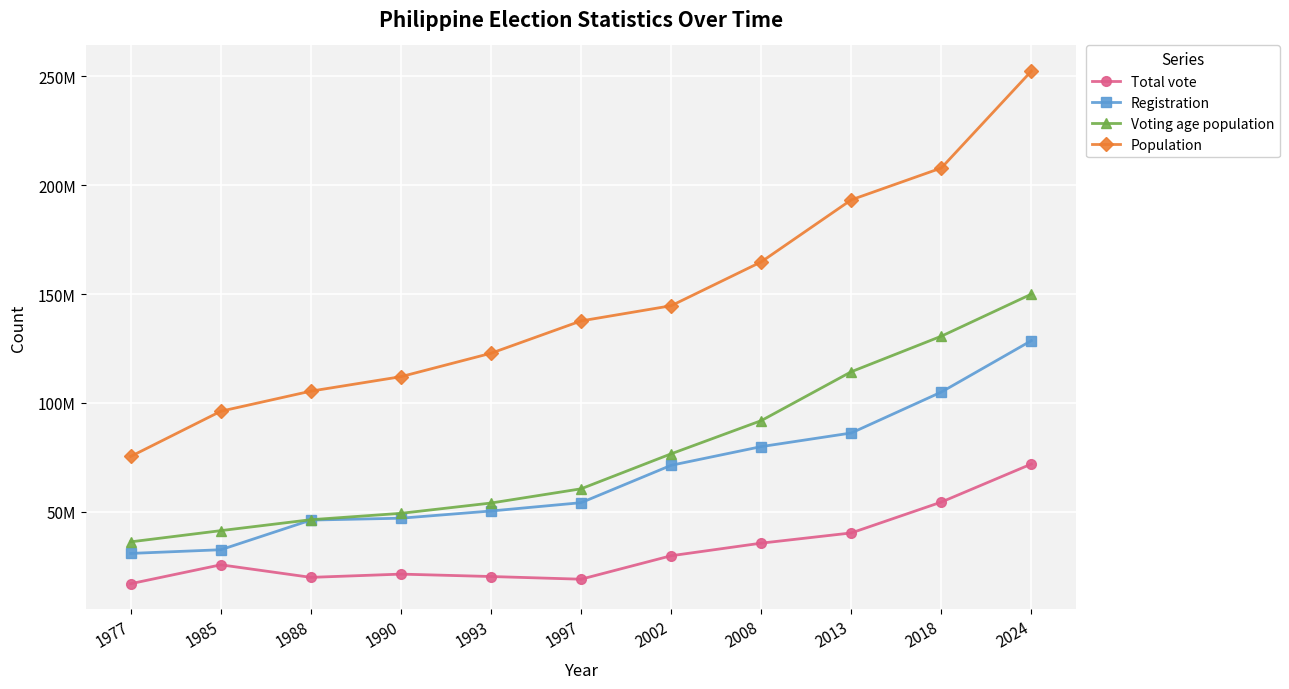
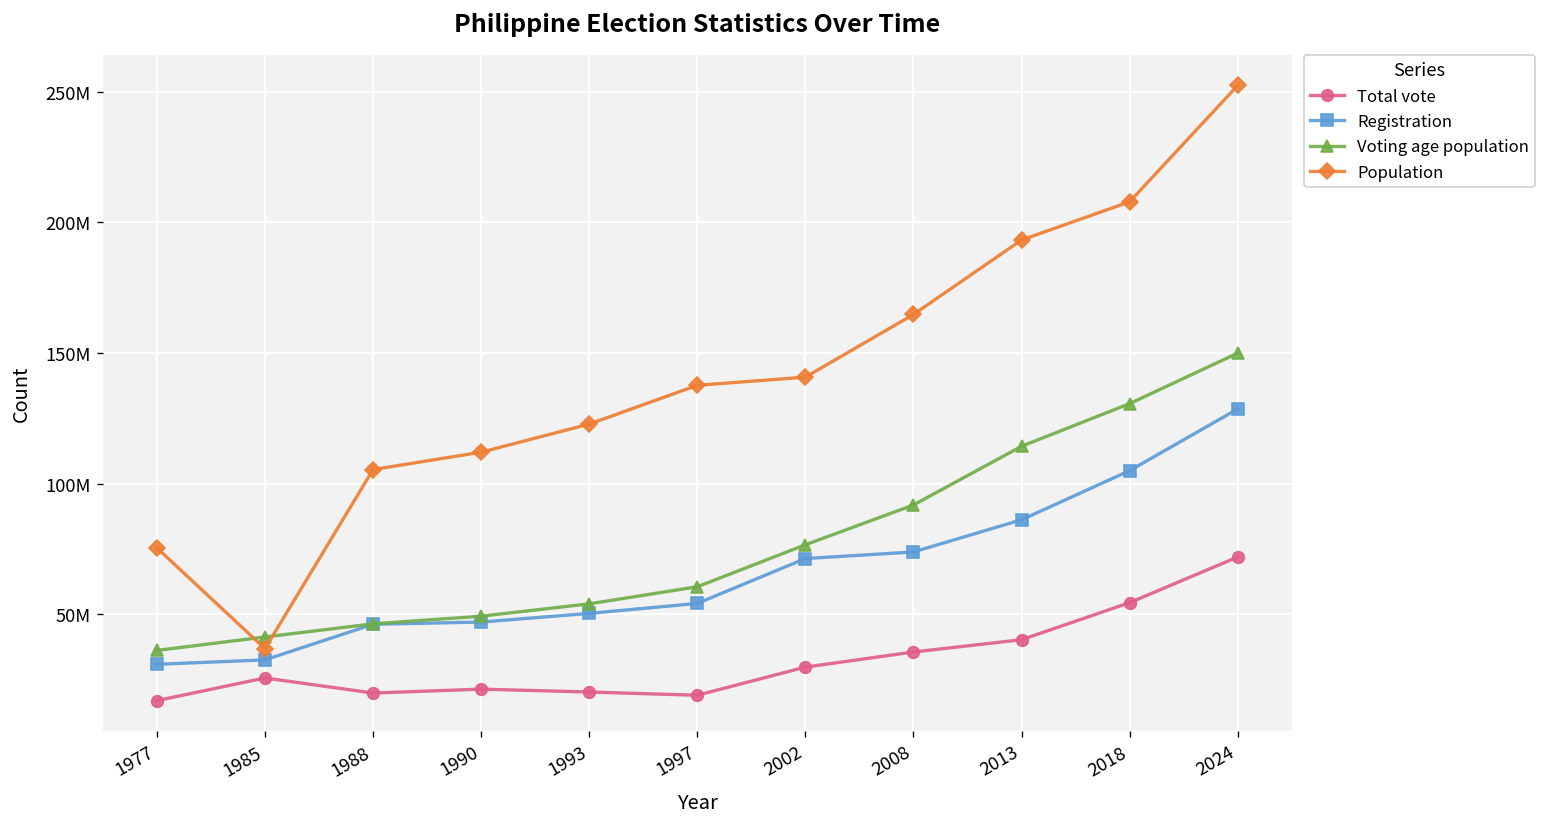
Population, 1985: 96000000 -> 37000000
Population, 2002: 145000000 -> 141000000
Registration, 2008: 80000000 -> 74000000
